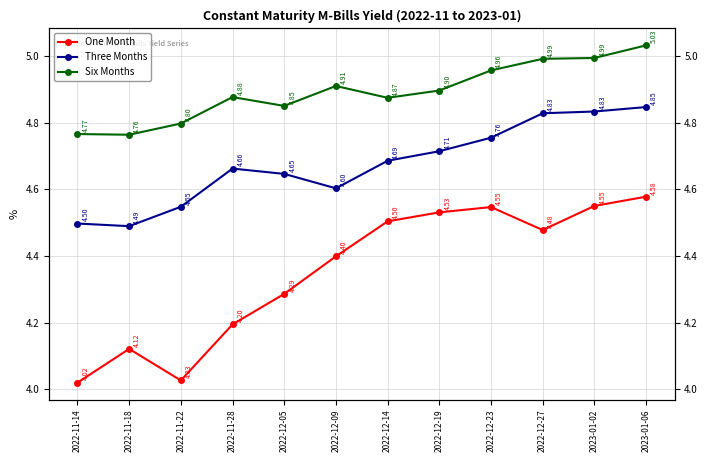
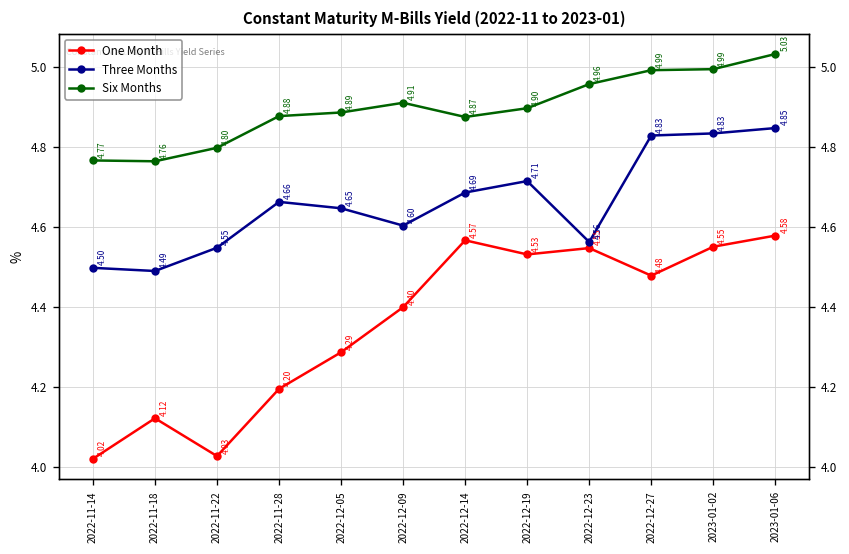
Six Months, 2022-12-05: 4.85 -> 4.89
One Month, 2022-12-14: 4.50 -> 4.57
Three Months, 2022-12-23: 4.76 -> 4.56
